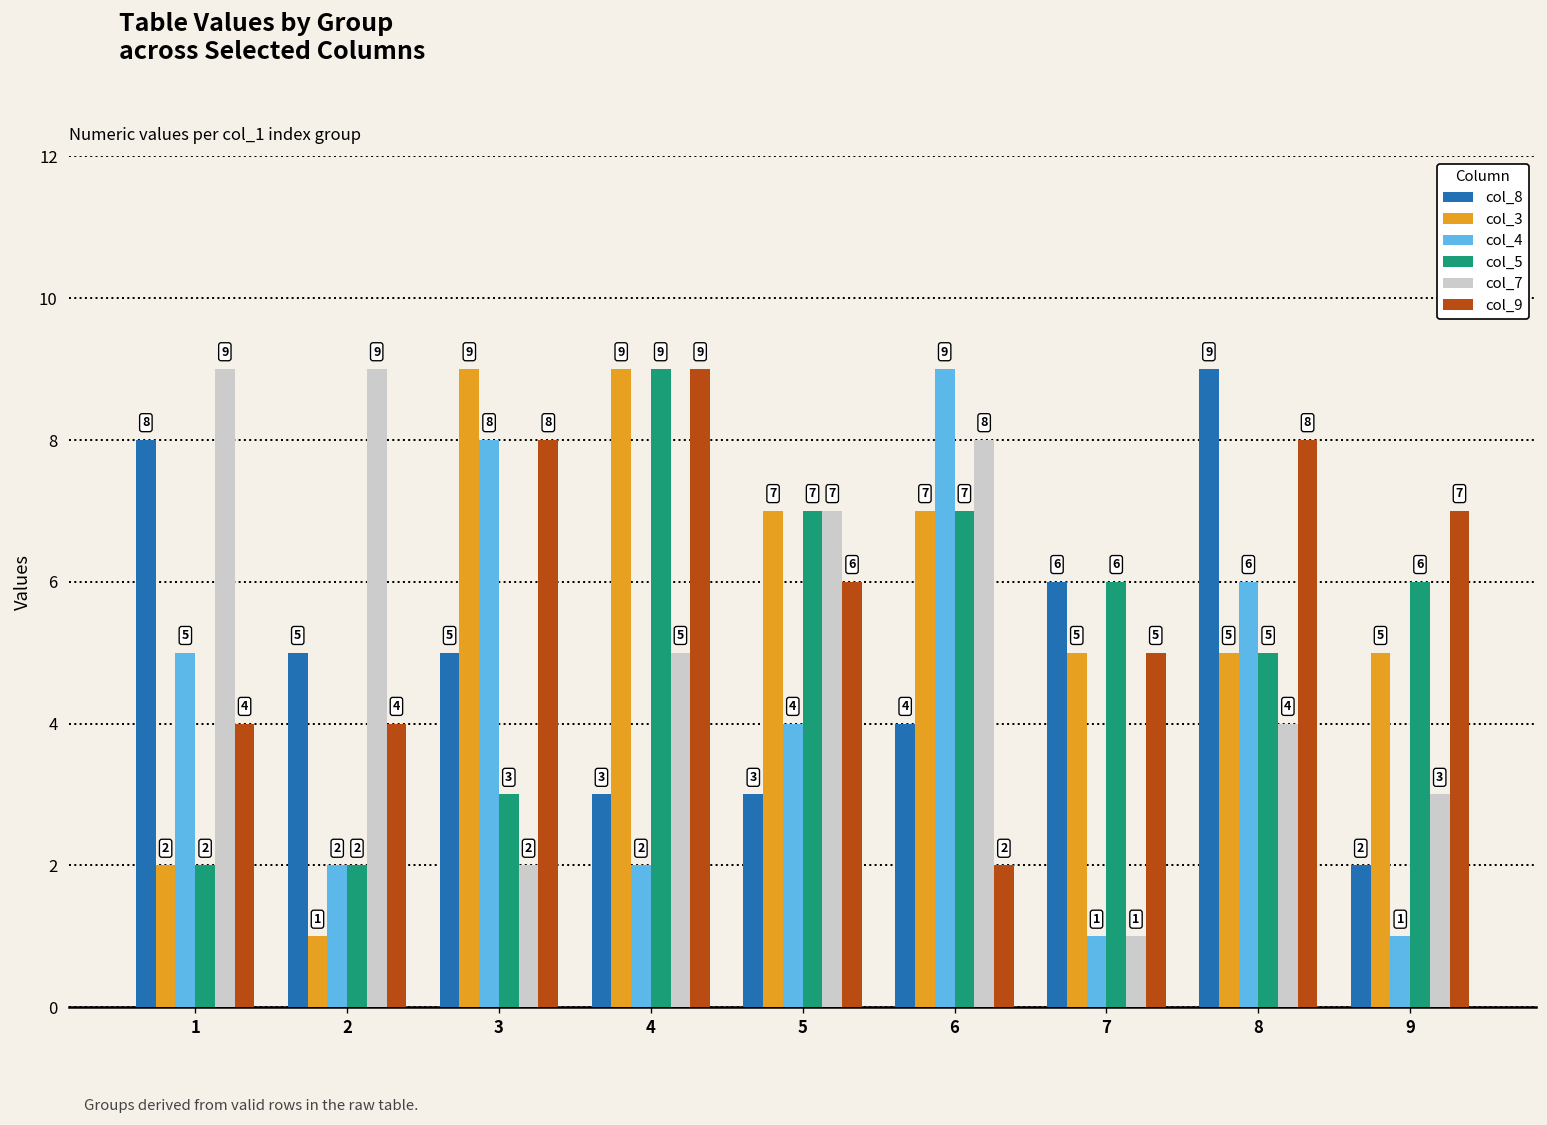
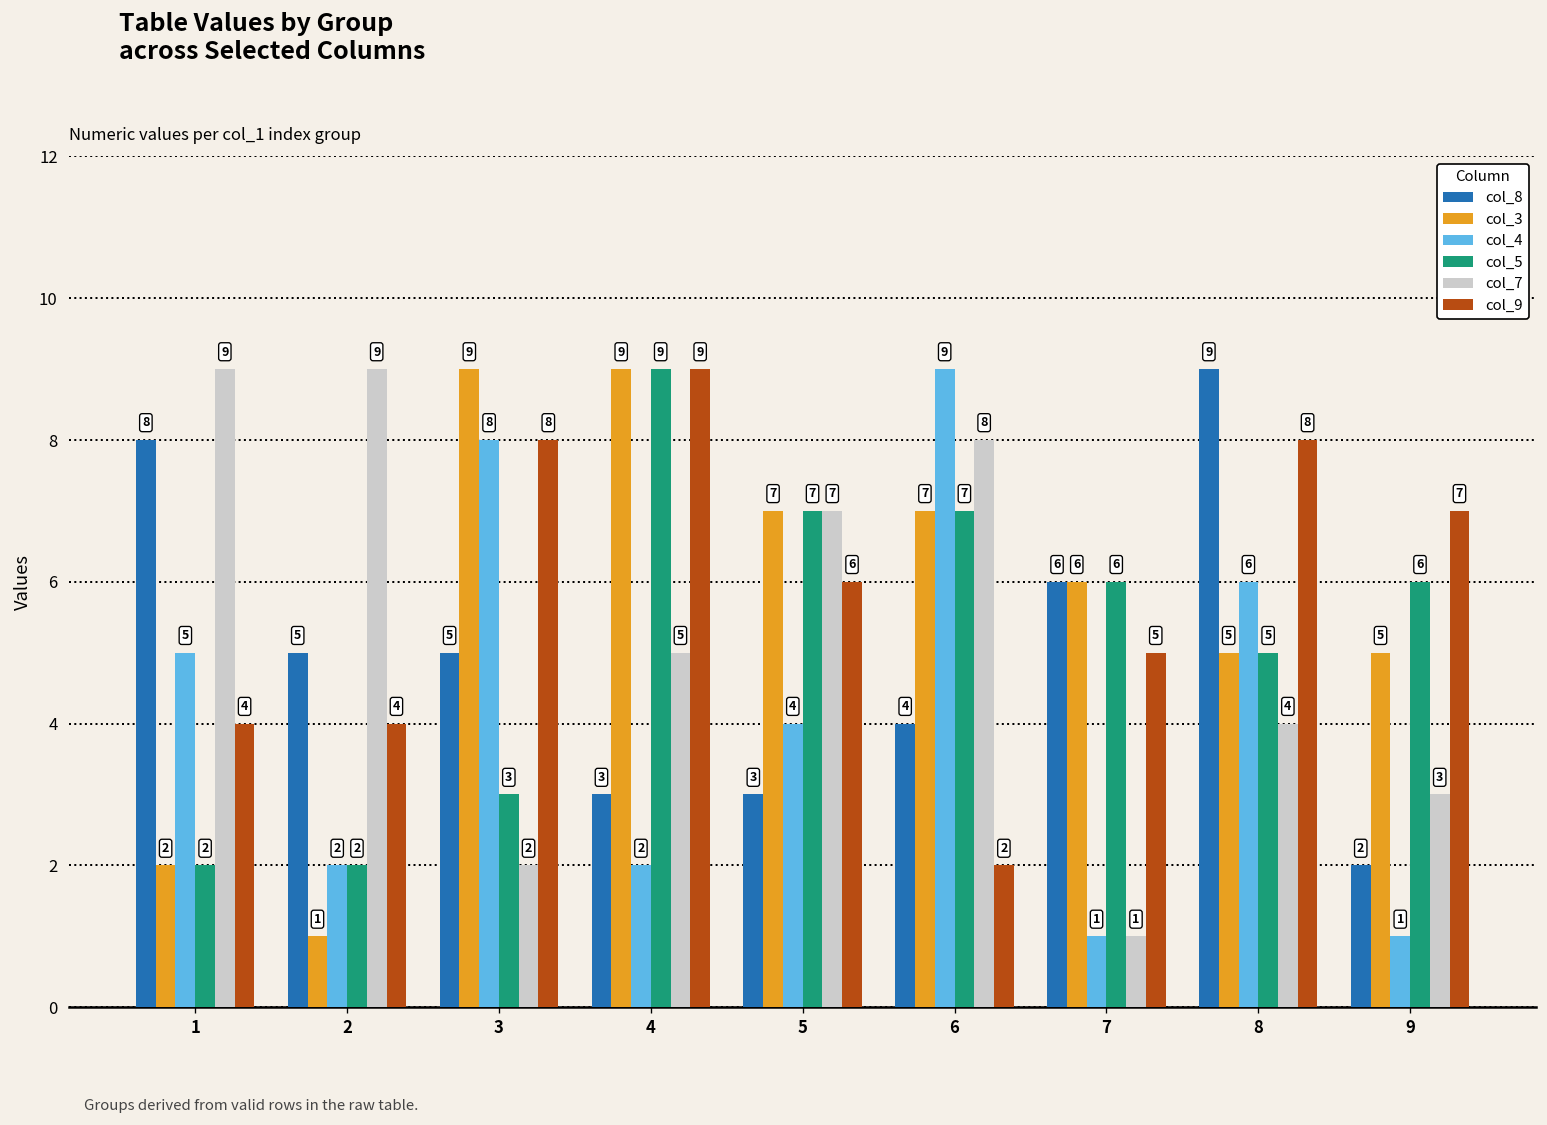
col_3, 7: 5 -> 6
